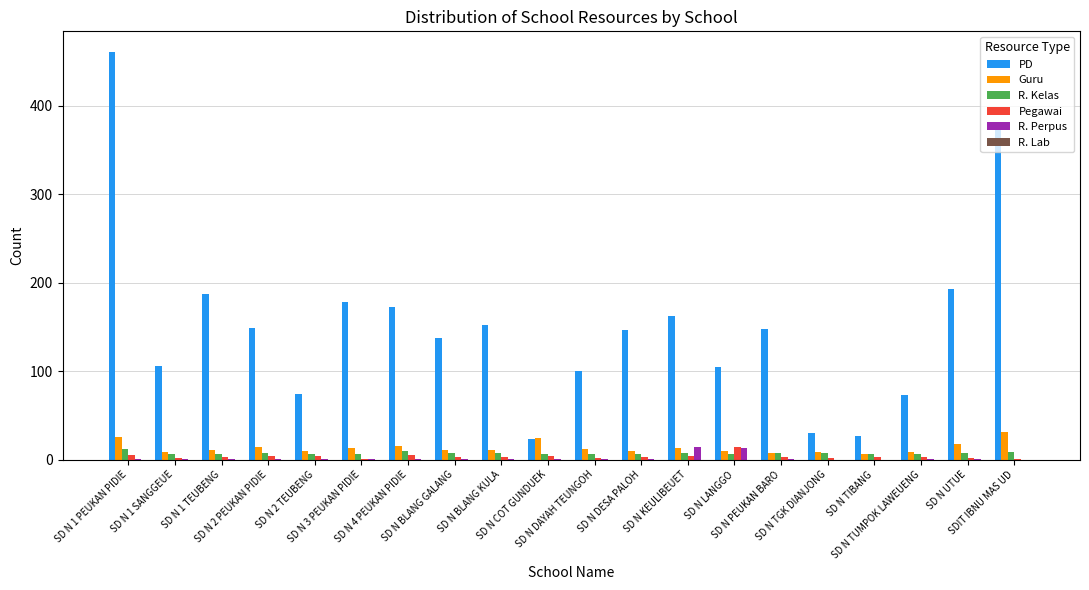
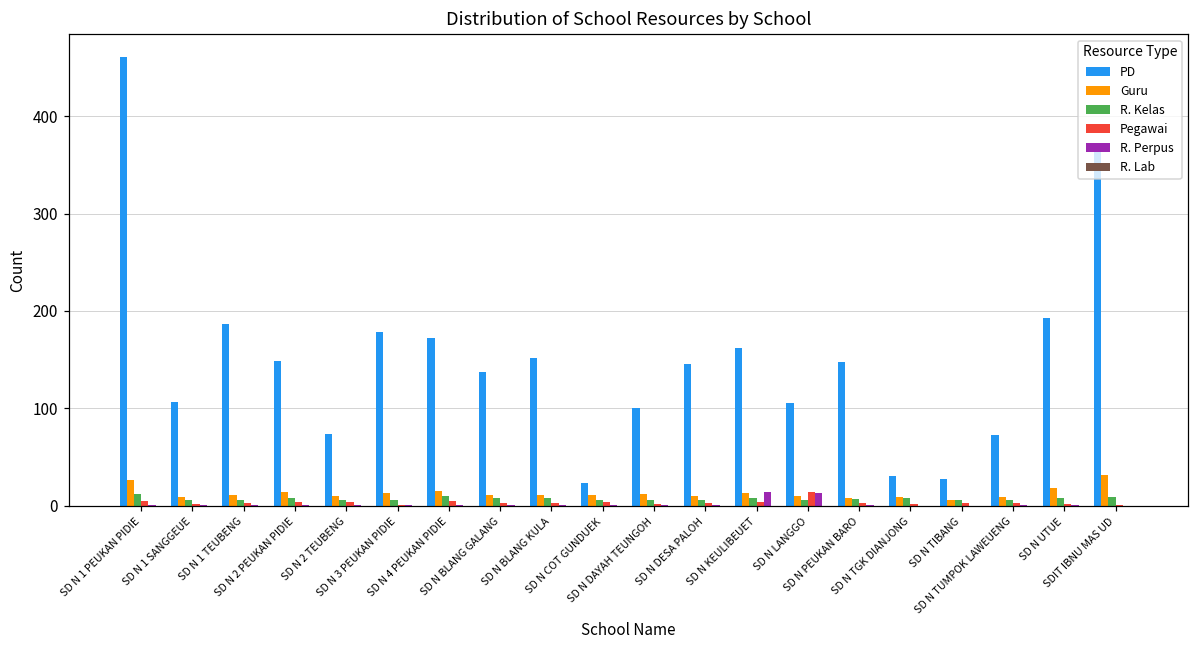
Guru, SD N COT GUNDUEK: 30 -> 10
